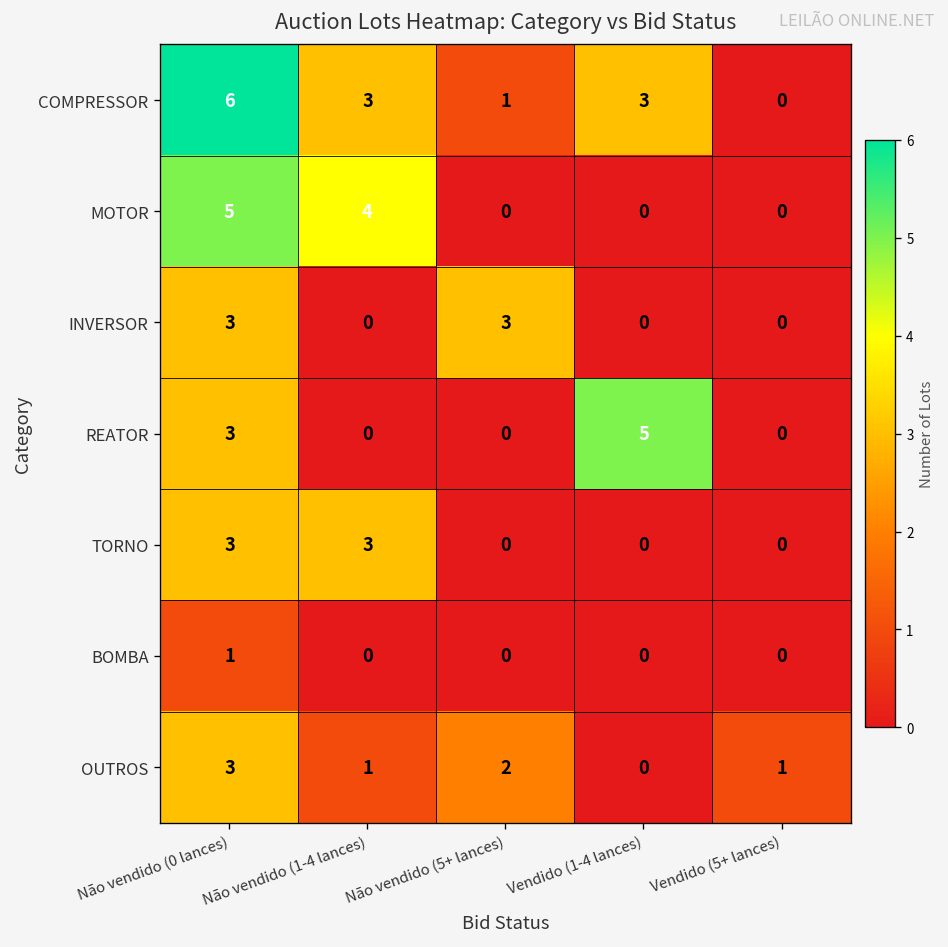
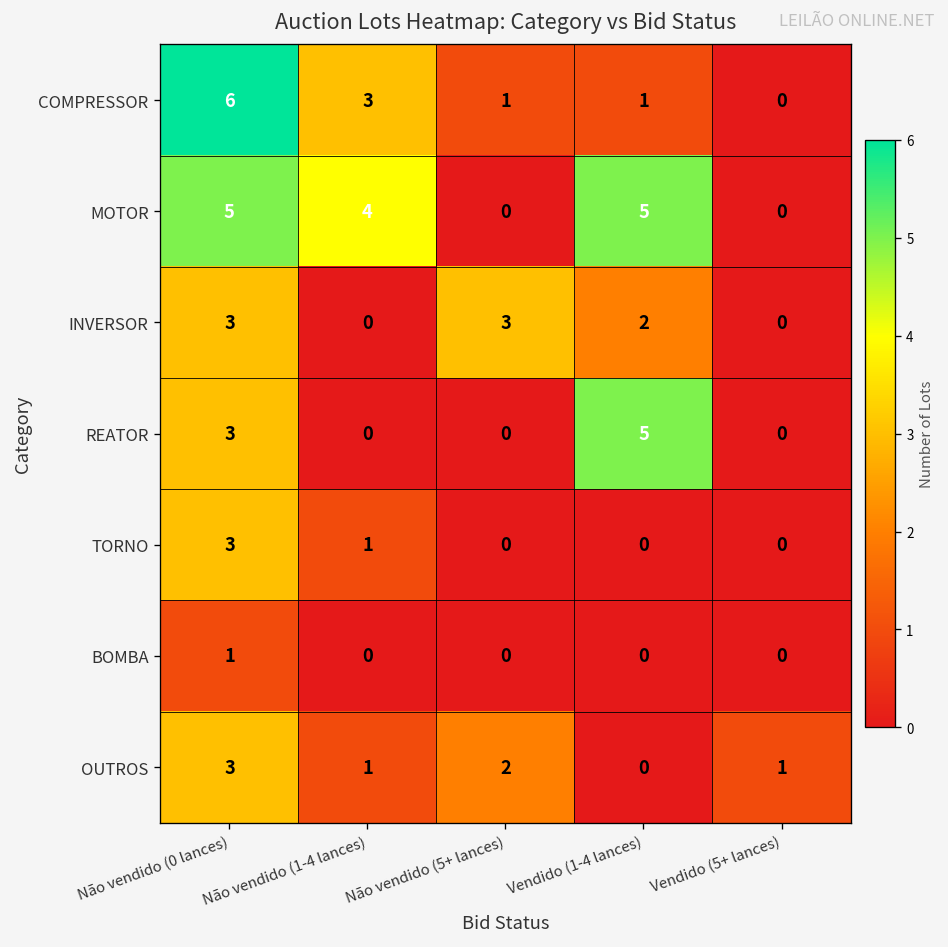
COMPRESSOR, Vendido (1-4 lances): 3 -> 1
MOTOR, Vendido (1-4 lances): 0 -> 5
INVERSOR, Vendido (1-4 lances): 0 -> 2
TORNO, Não vendido (1-4 lances): 3 -> 1
